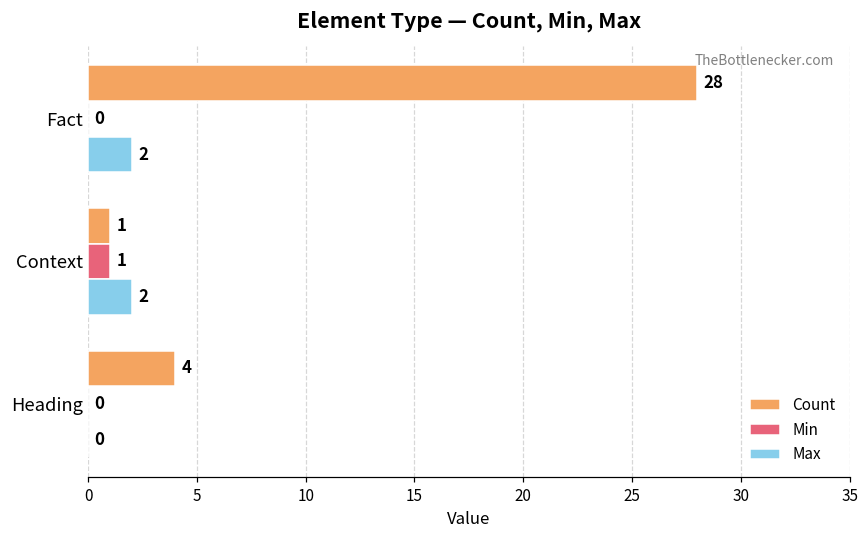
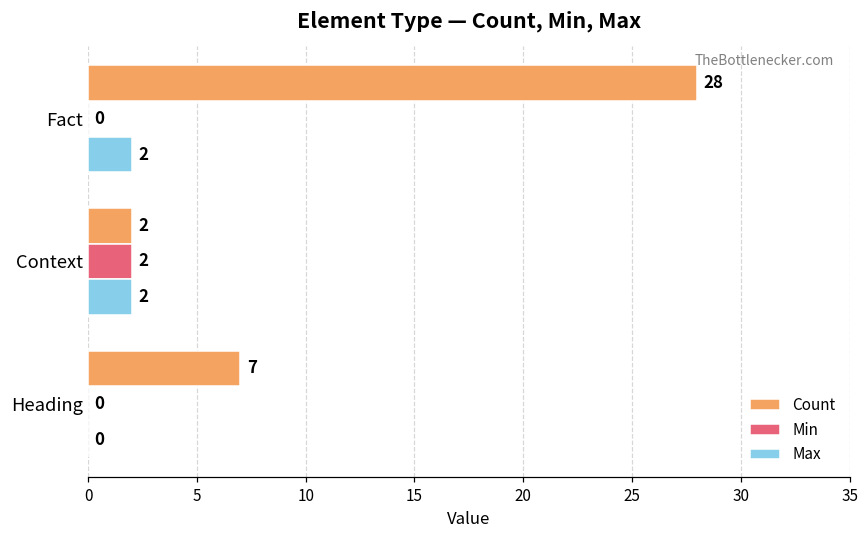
Count, Context: 1 -> 2
Min, Context: 1 -> 2
Count, Heading: 4 -> 7
